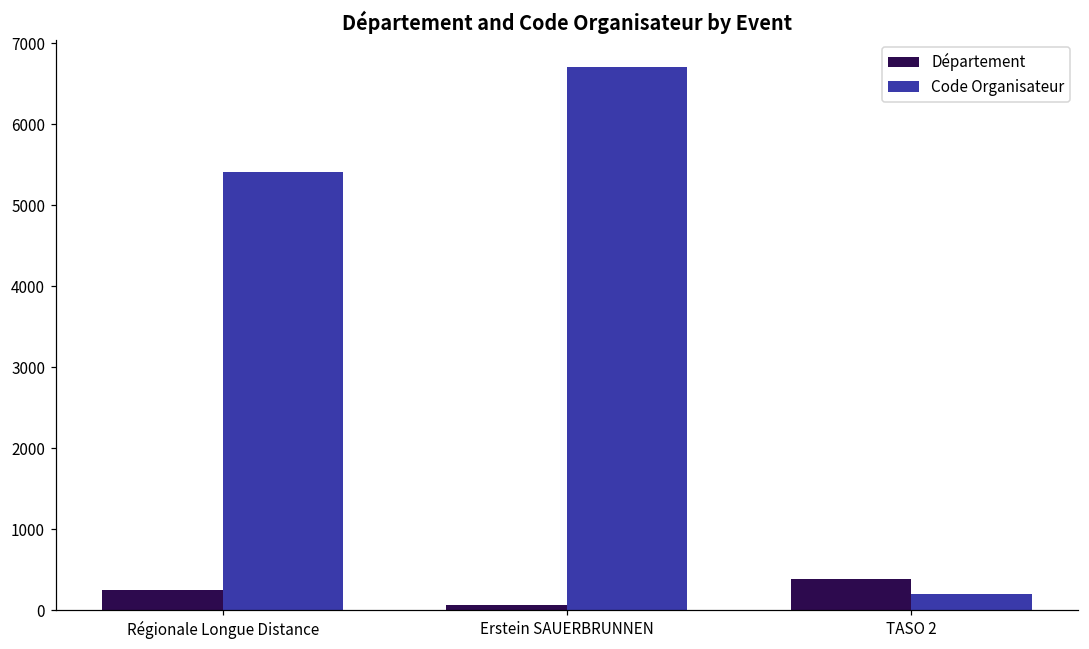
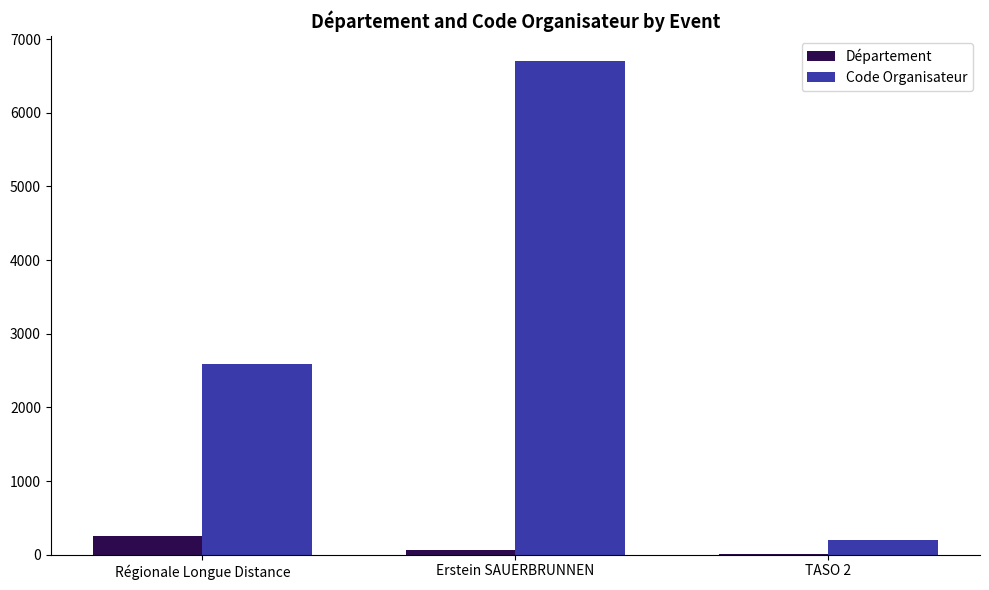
Code Organisateur, Régionale Longue Distance: 5400 -> 2600
Département, TASO 2: 400 -> 0
